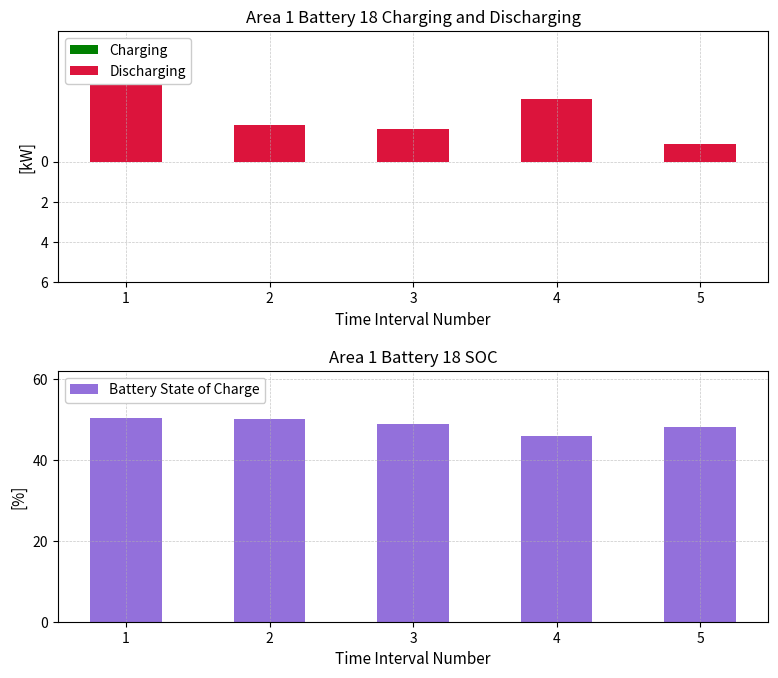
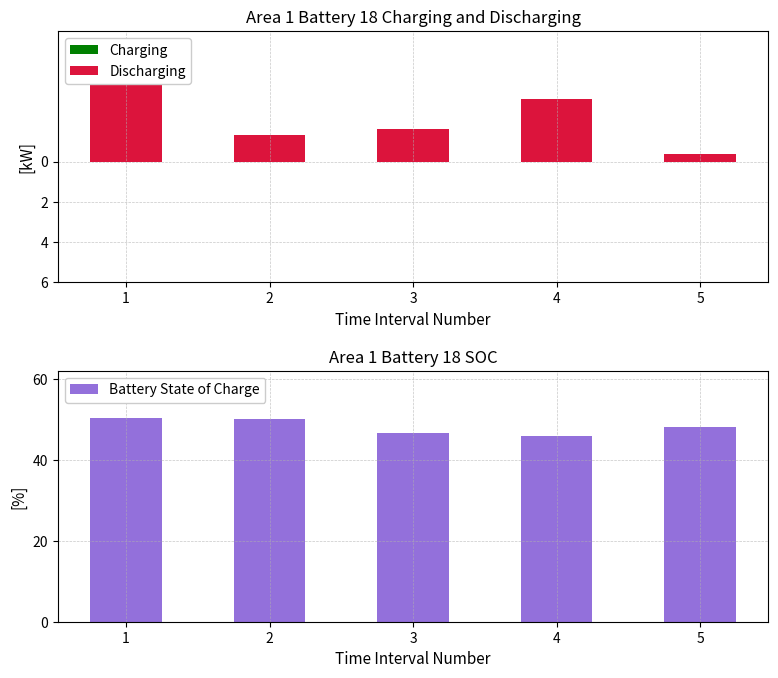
Area 1 Battery 18 Charging and Discharging, Discharging, 2: -1.8 -> -1.3
Area 1 Battery 18 Charging and Discharging, Discharging, 5: -0.9 -> -0.4
Area 1 Battery 18 SOC, 3: 49 -> 47
